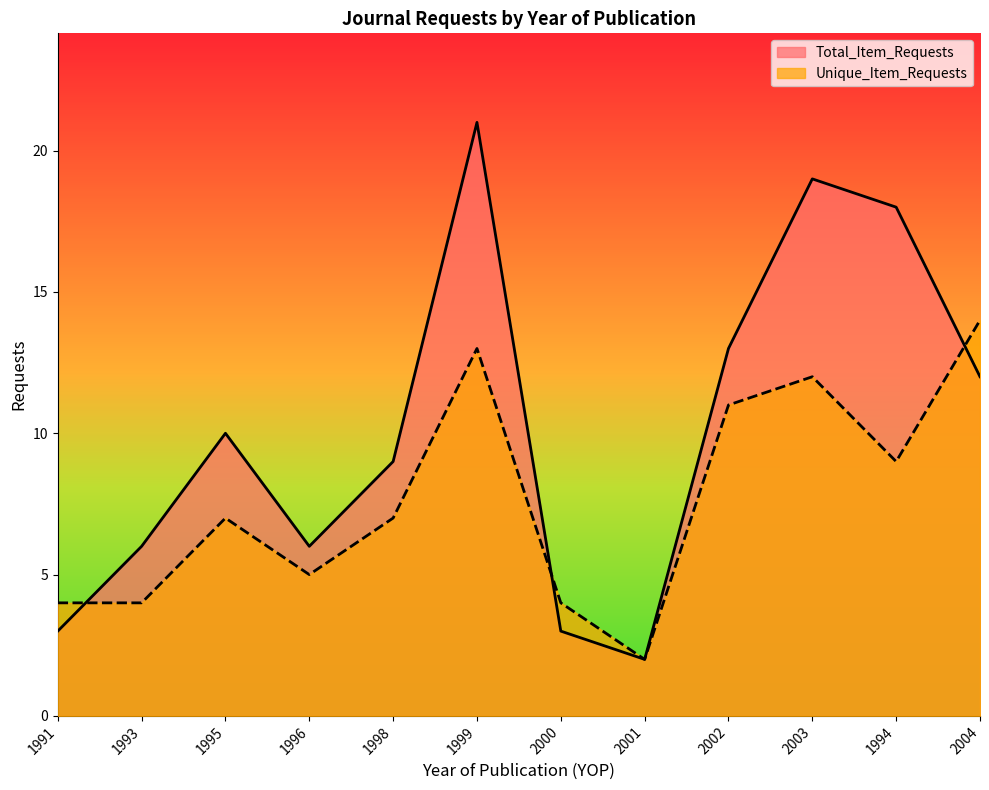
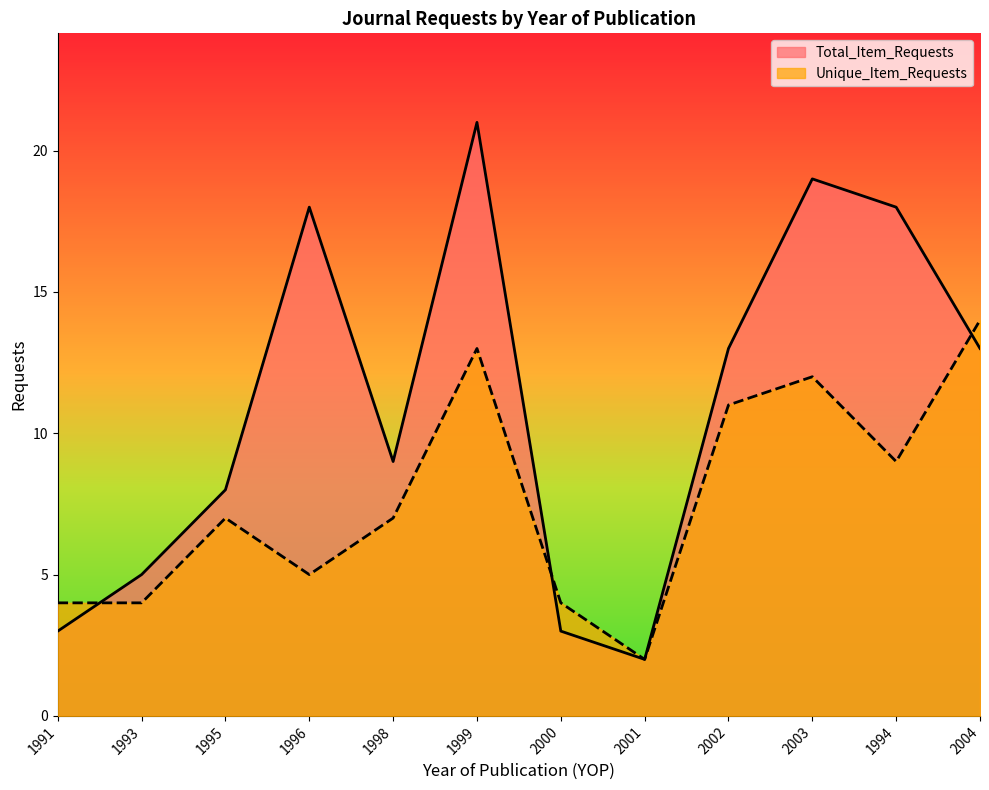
Total_Item_Requests, 1993: 6 -> 5
Total_Item_Requests, 1995: 10 -> 8
Total_Item_Requests, 1996: 6 -> 18
Total_Item_Requests, 2004: 12 -> 13
